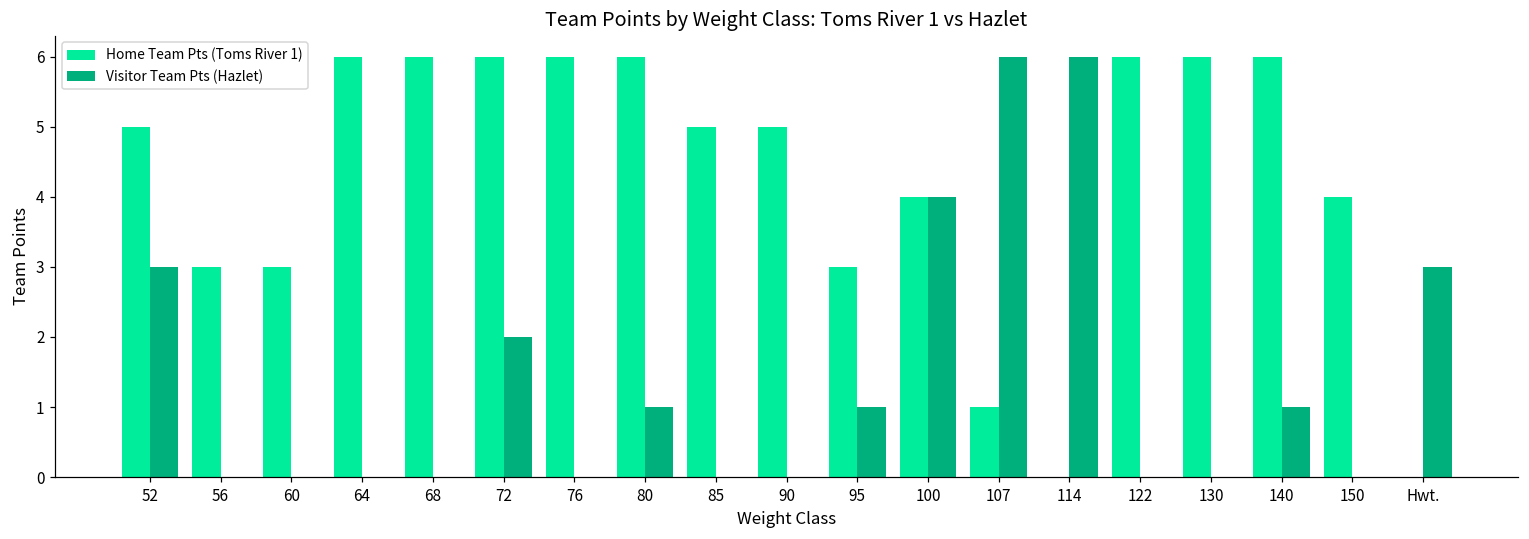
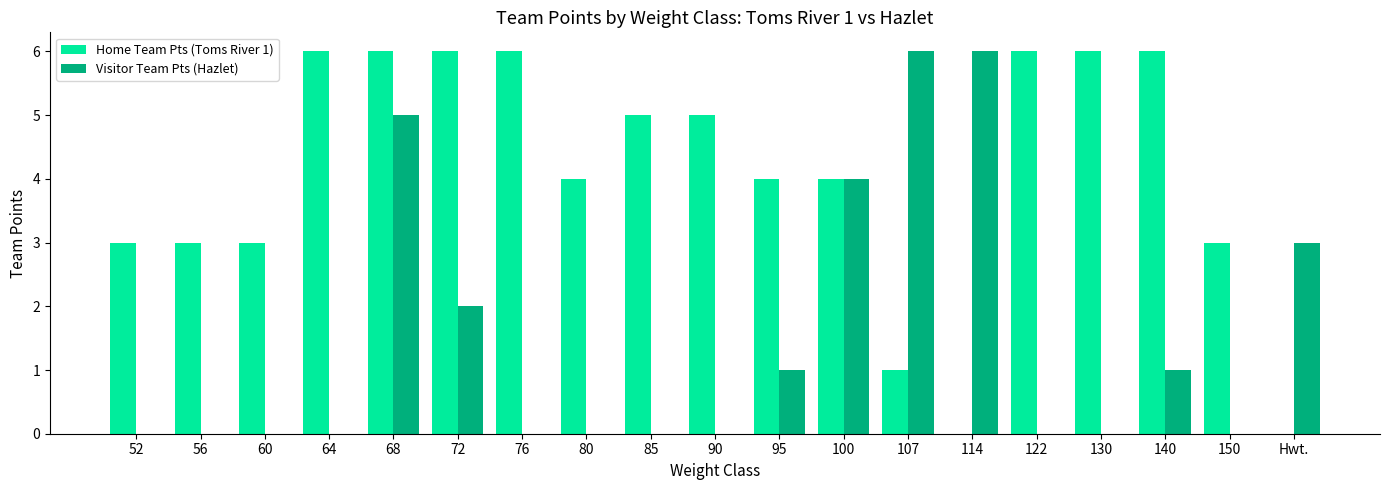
Home Team Pts (Toms River 1), 52: 5 -> 3
Visitor Team Pts (Hazlet), 52: 3 -> 0
Visitor Team Pts (Hazlet), 68: 0 -> 5
Home Team Pts (Toms River 1), 80: 6 -> 4
Visitor Team Pts (Hazlet), 80: 1 -> 0
Home Team Pts (Toms River 1), 95: 3 -> 4
Home Team Pts (Toms River 1), 150: 4 -> 3
